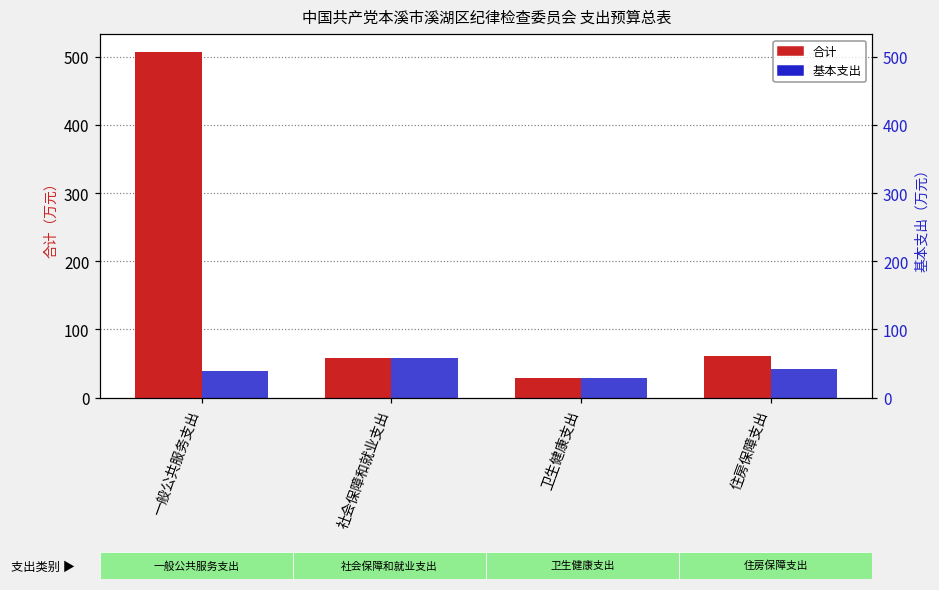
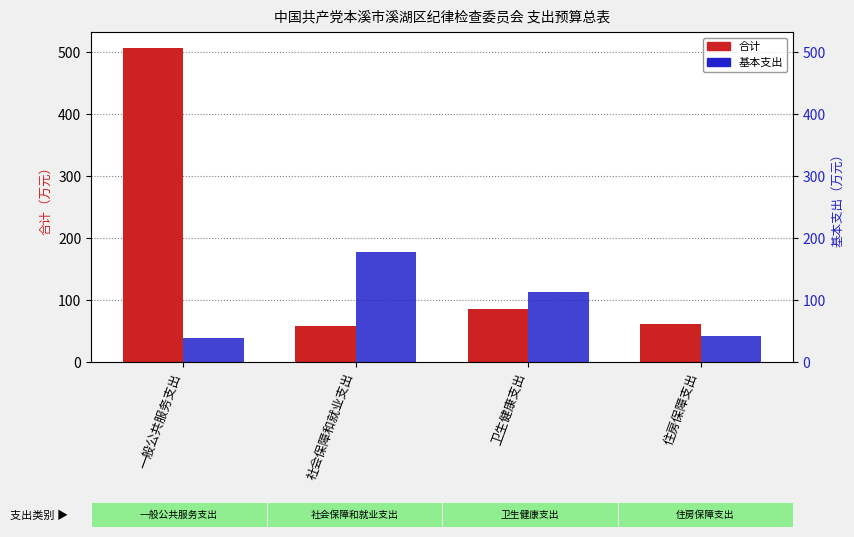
基本支出, 社会保障和就业支出: 60 -> 180
合计, 卫生健康支出: 30 -> 90
基本支出, 卫生健康支出: 30 -> 110
